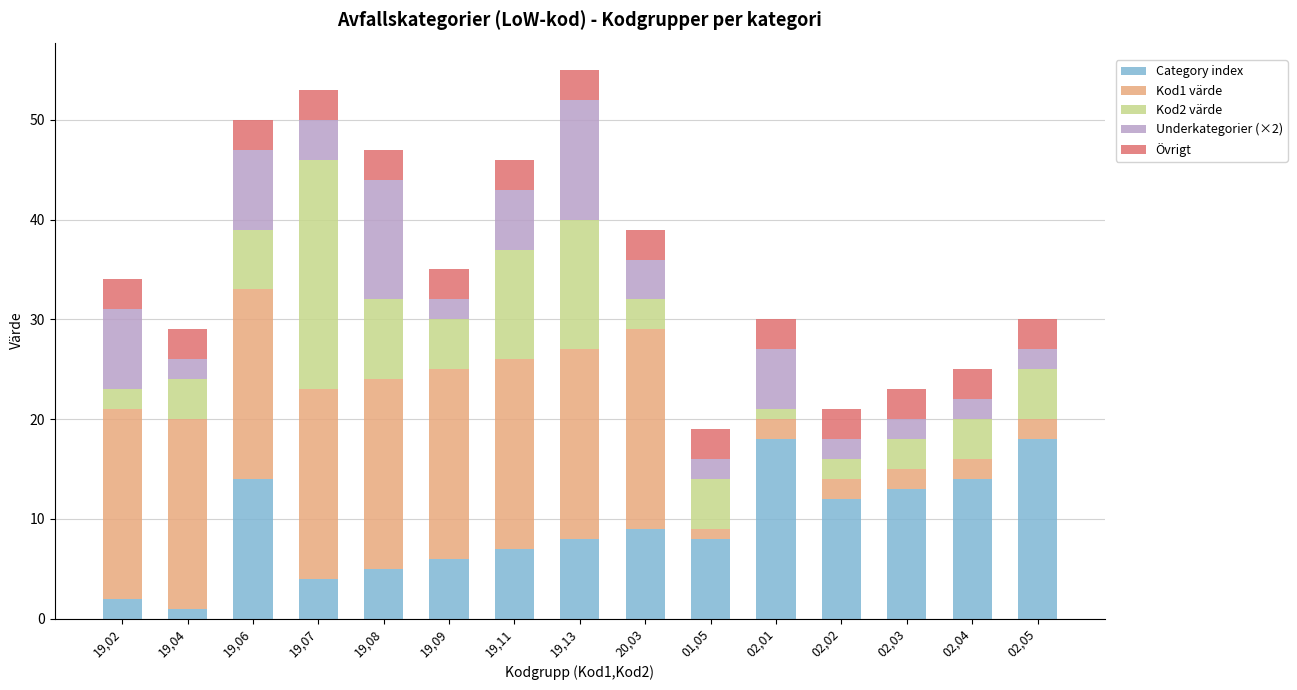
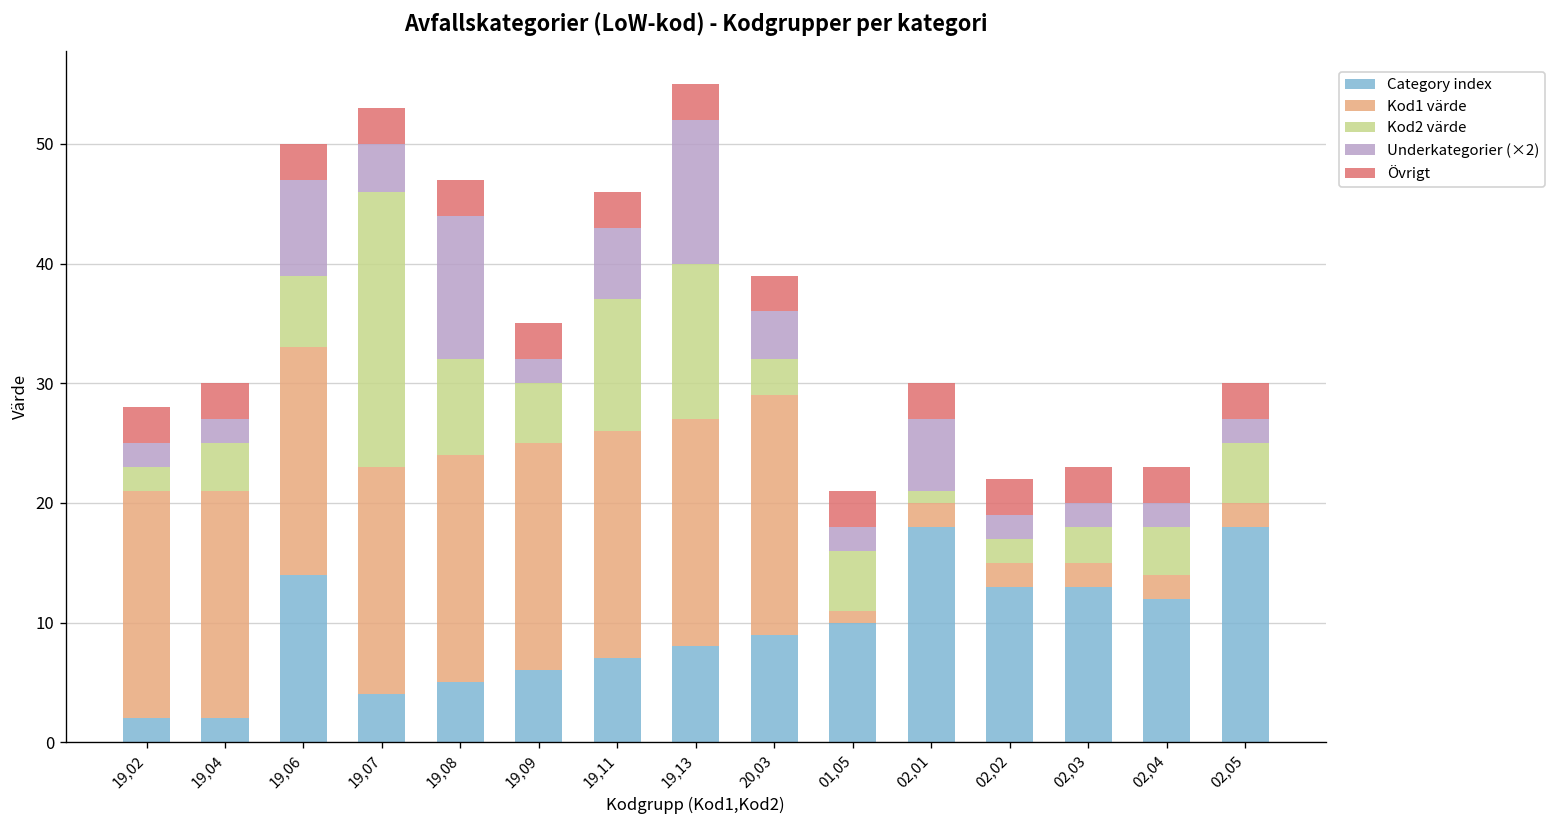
Underkategorier (×2), 19,02: 8 -> 2
Category index, 19,04: 1 -> 2
Category index, 01,05: 8 -> 10
Category index, 02,02: 12 -> 13
Category index, 02,04: 14 -> 12
